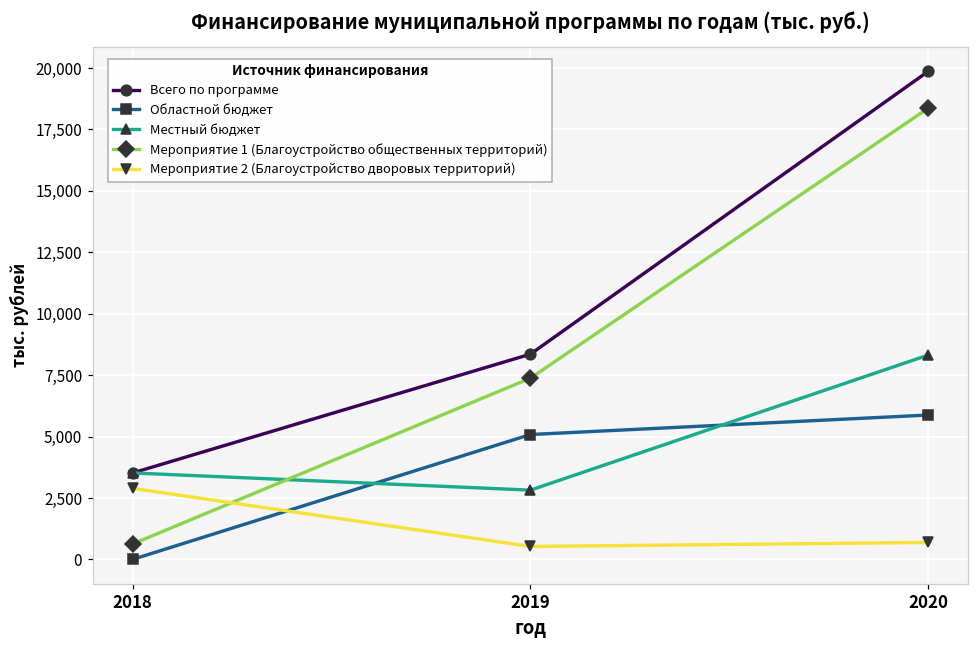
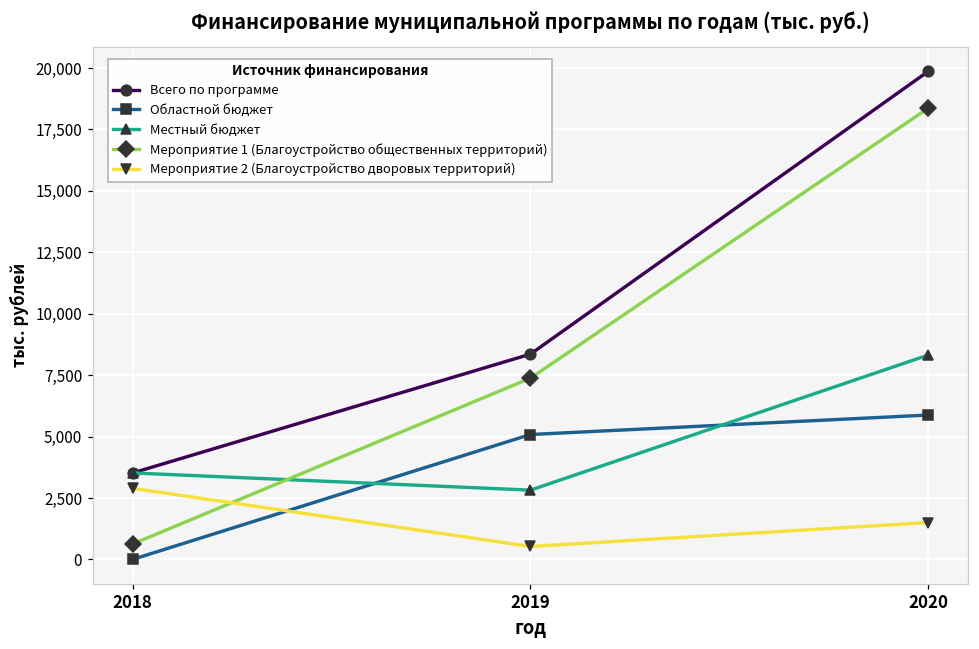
Мероприятие 2 (Благоустройство дворовых территорий), 2020: 700 -> 1,500
